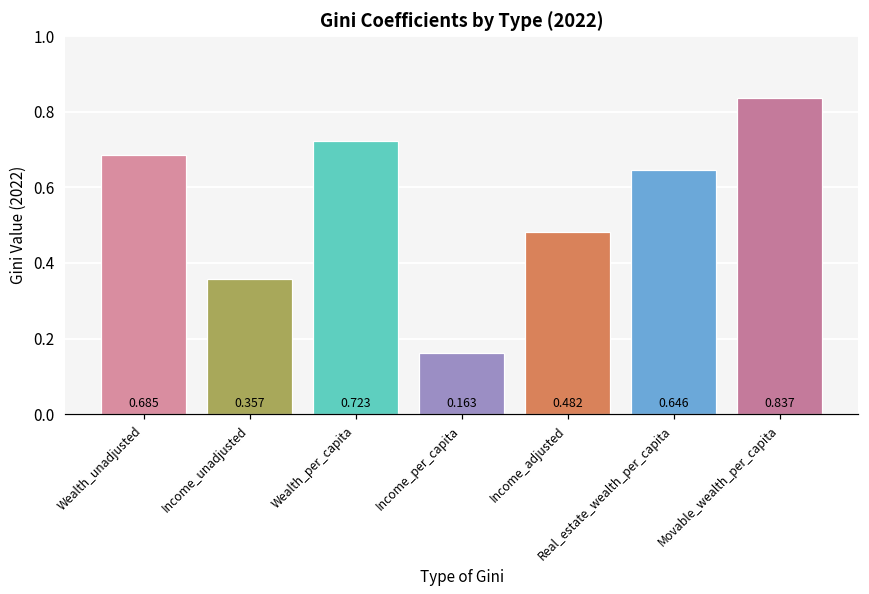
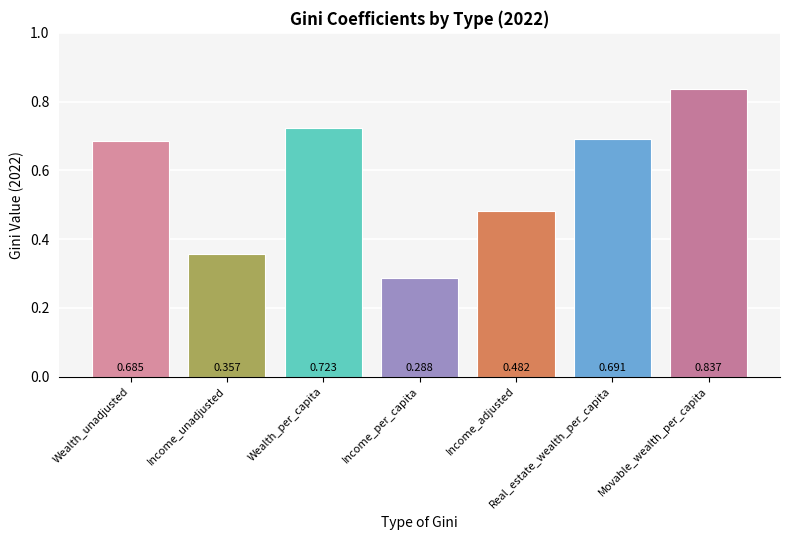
Income_per_capita: 0.163 -> 0.288
Real_estate_wealth_per_capita: 0.646 -> 0.691
